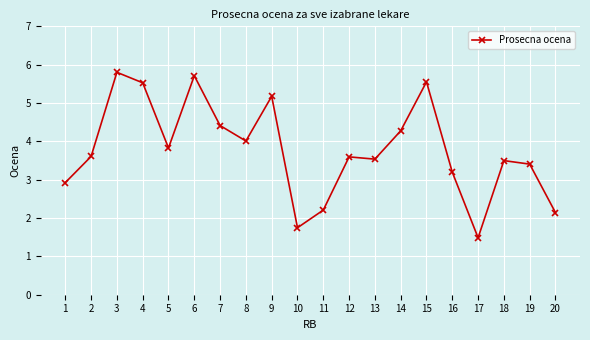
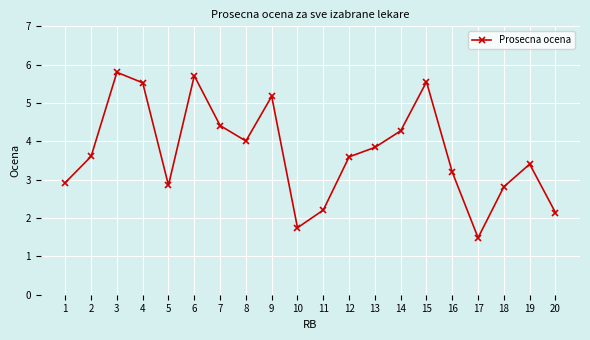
5: 3.8 -> 2.9
13: 3.5 -> 3.8
18: 3.5 -> 2.8
